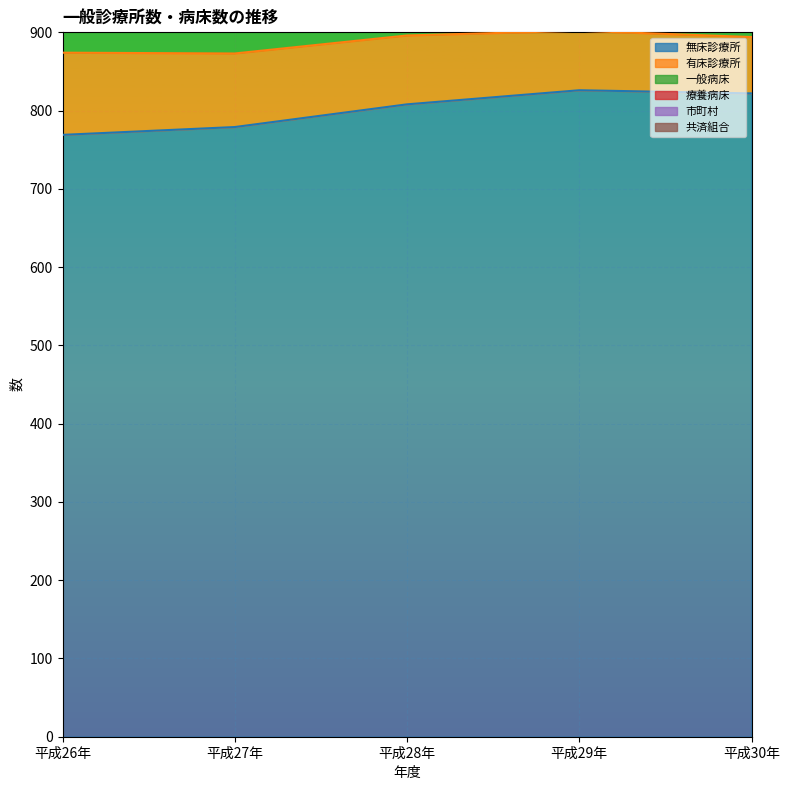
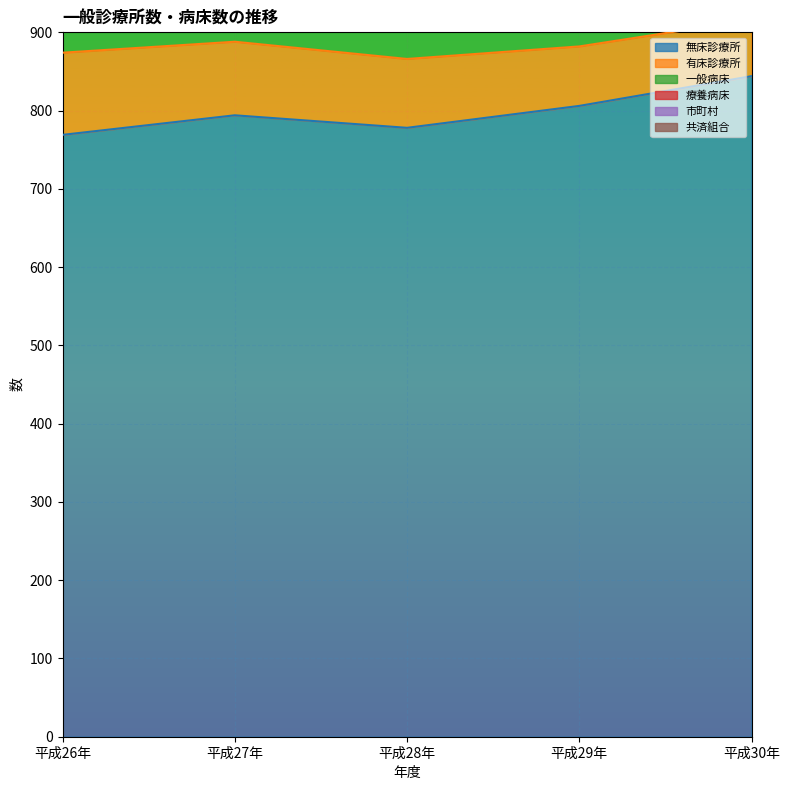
無床診療所, 平成27年: 780 -> 790
無床診療所, 平成28年: 810 -> 780
無床診療所, 平成29年: 830 -> 810
無床診療所, 平成30年: 820 -> 840
